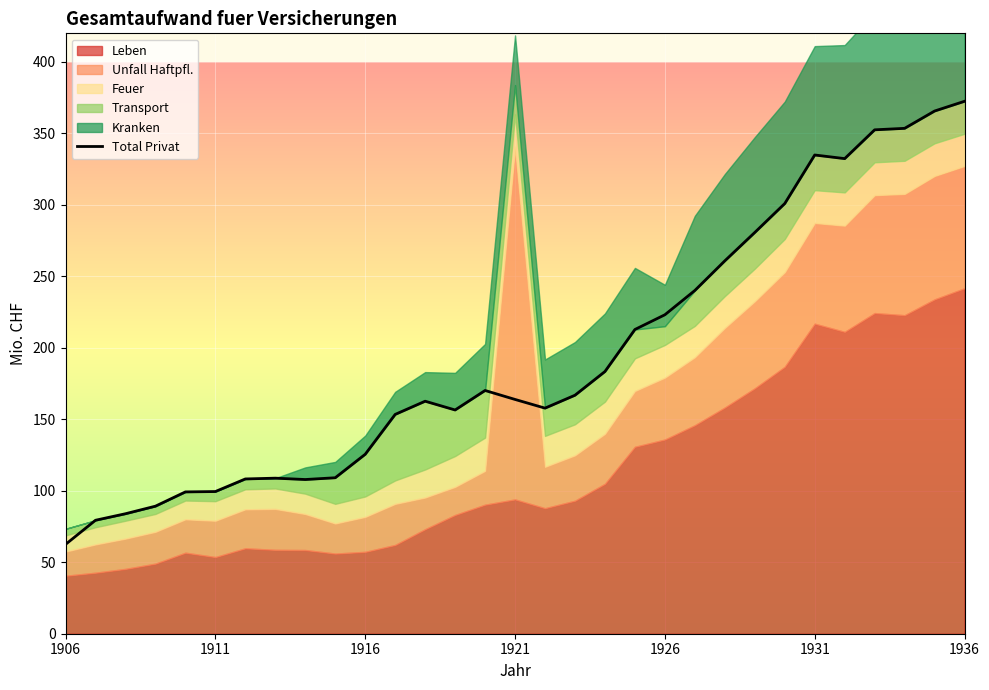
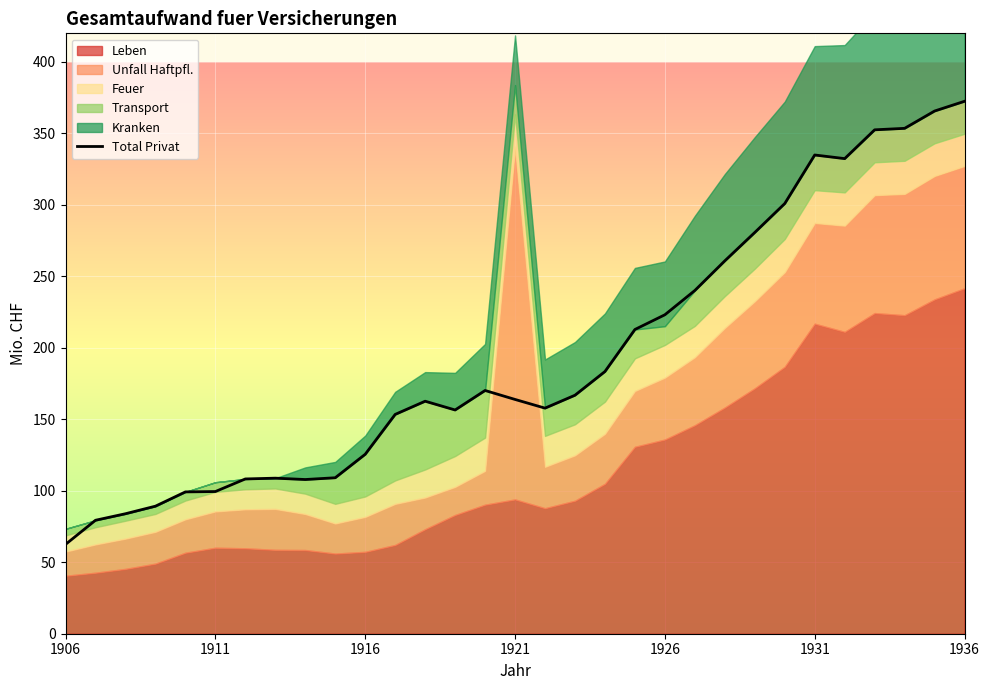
Leben, 1911: 54 -> 60
Kranken, 1926: 29 -> 45
